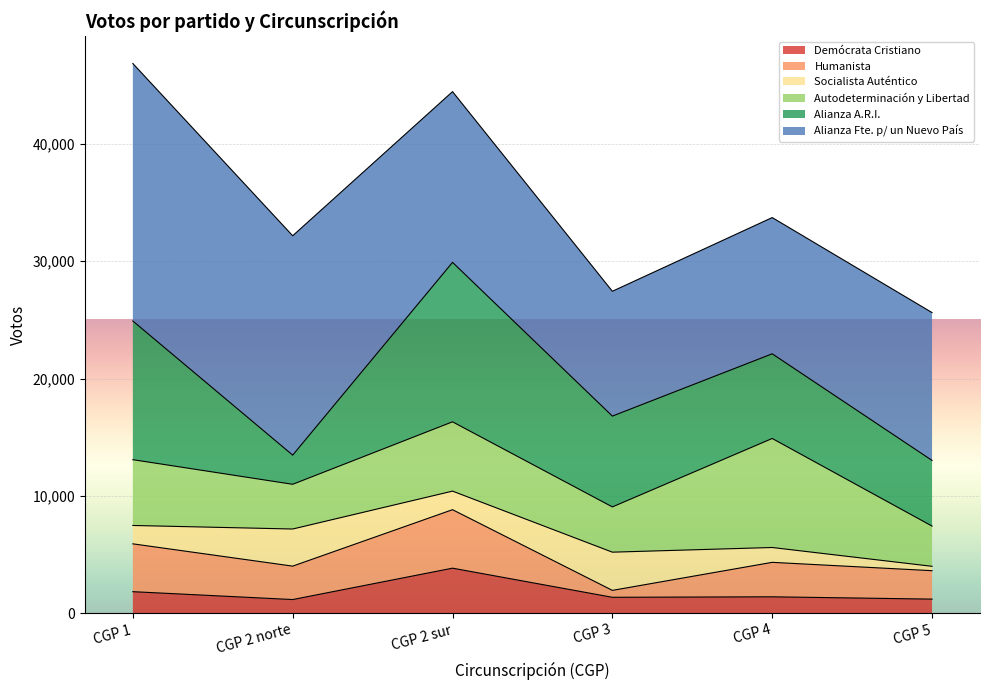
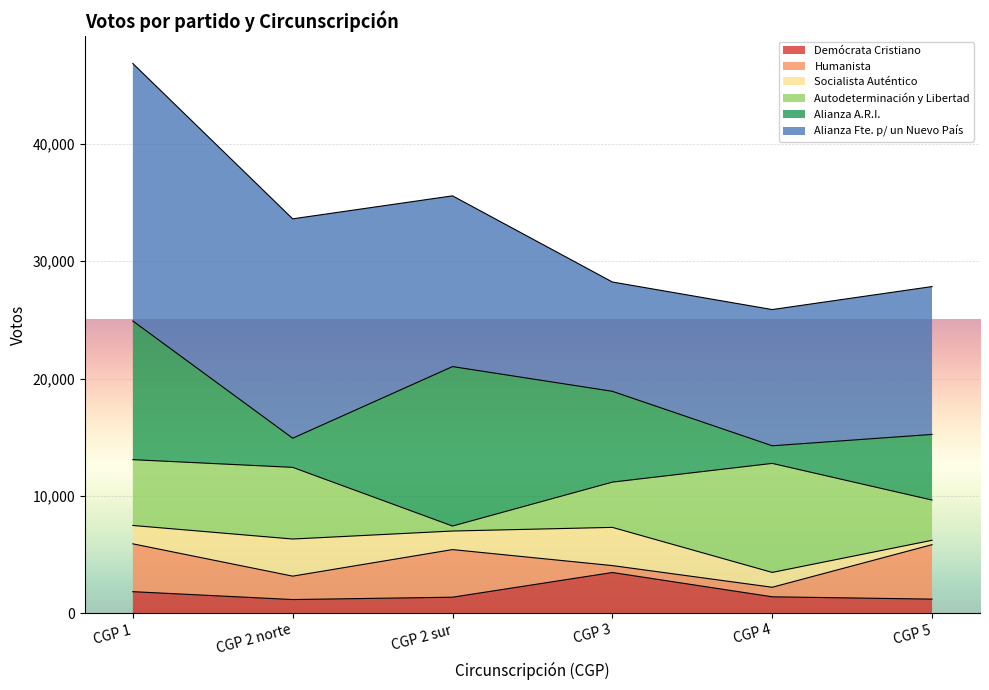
Humanista, CGP 2 norte: 2,800 -> 2,000
Autodeterminación y Libertad, CGP 2 norte: 3,800 -> 6,100
Demócrata Cristiano, CGP 2 sur: 3,800 -> 1,400
Humanista, CGP 2 sur: 5,000 -> 4,100
Autodeterminación y Libertad, CGP 2 sur: 5,900 -> 400
Demócrata Cristiano, CGP 3: 1,400 -> 3,500
Alianza Fte. p/ un Nuevo País, CGP 3: 10,600 -> 9,300
Humanista, CGP 4: 2,900 -> 800
Alianza A.R.I., CGP 4: 7,200 -> 1,500
Humanista, CGP 5: 2,400 -> 4,600
